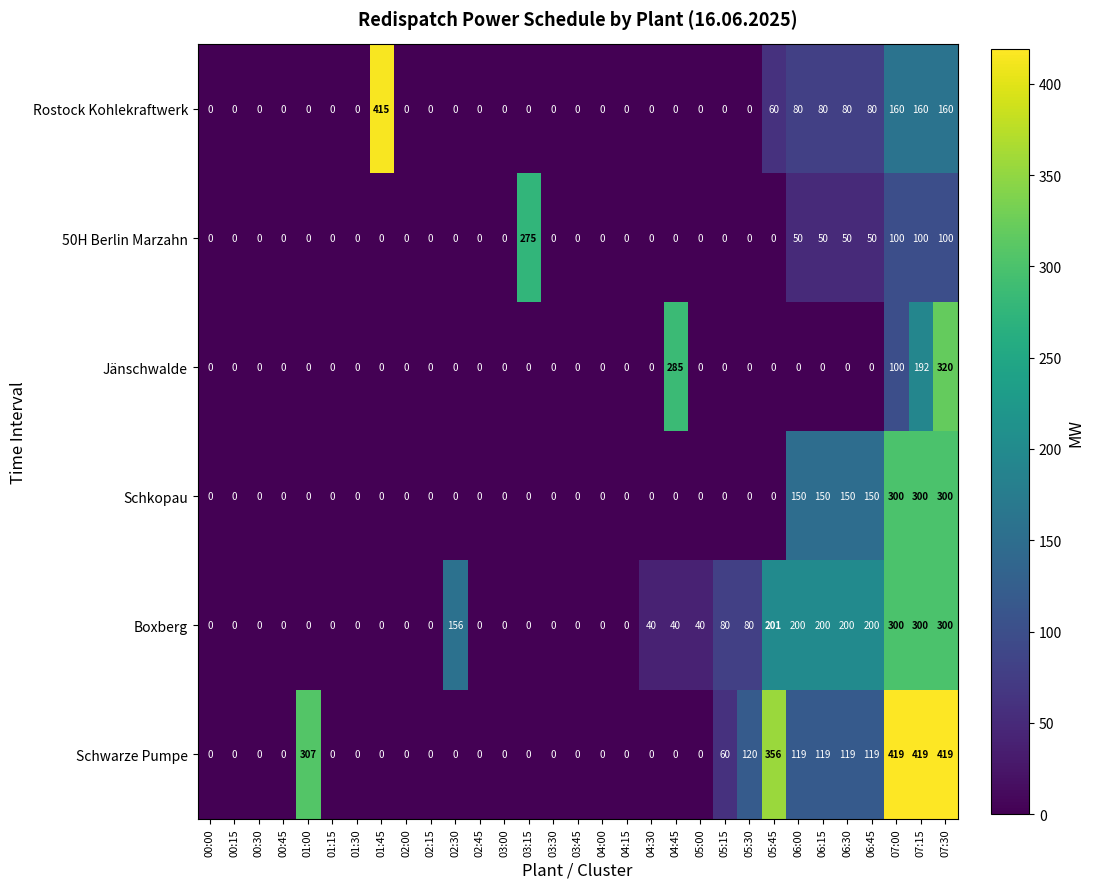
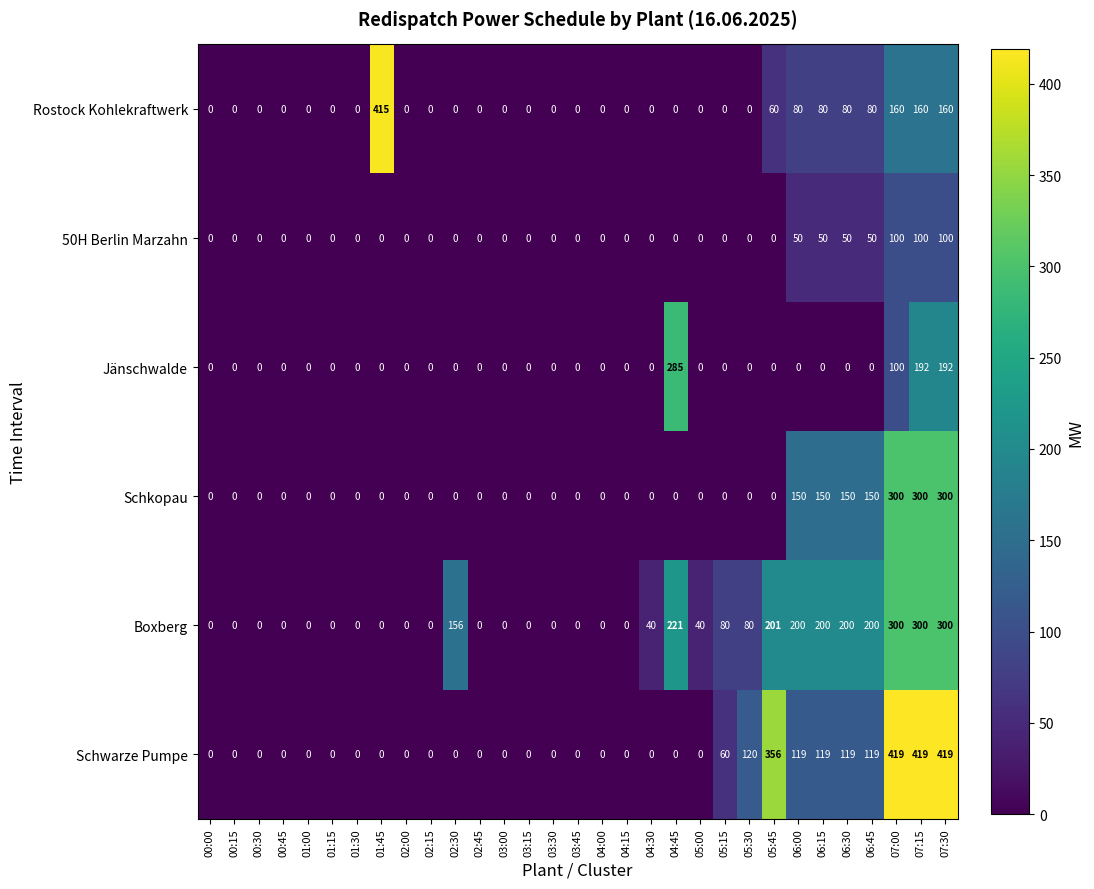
50H Berlin Marzahn, 03:15: 275 -> 0
Jänschwalde, 07:30: 320 -> 192
Boxberg, 04:45: 40 -> 221
Schwarze Pumpe, 01:00: 307 -> 0
